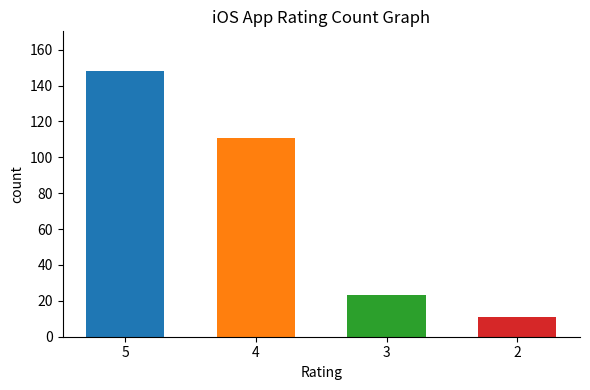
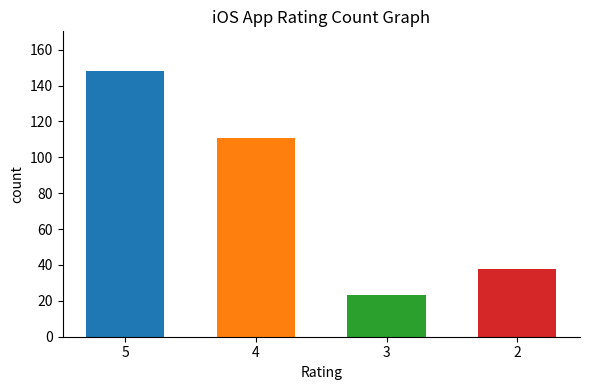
2: 11 -> 38
